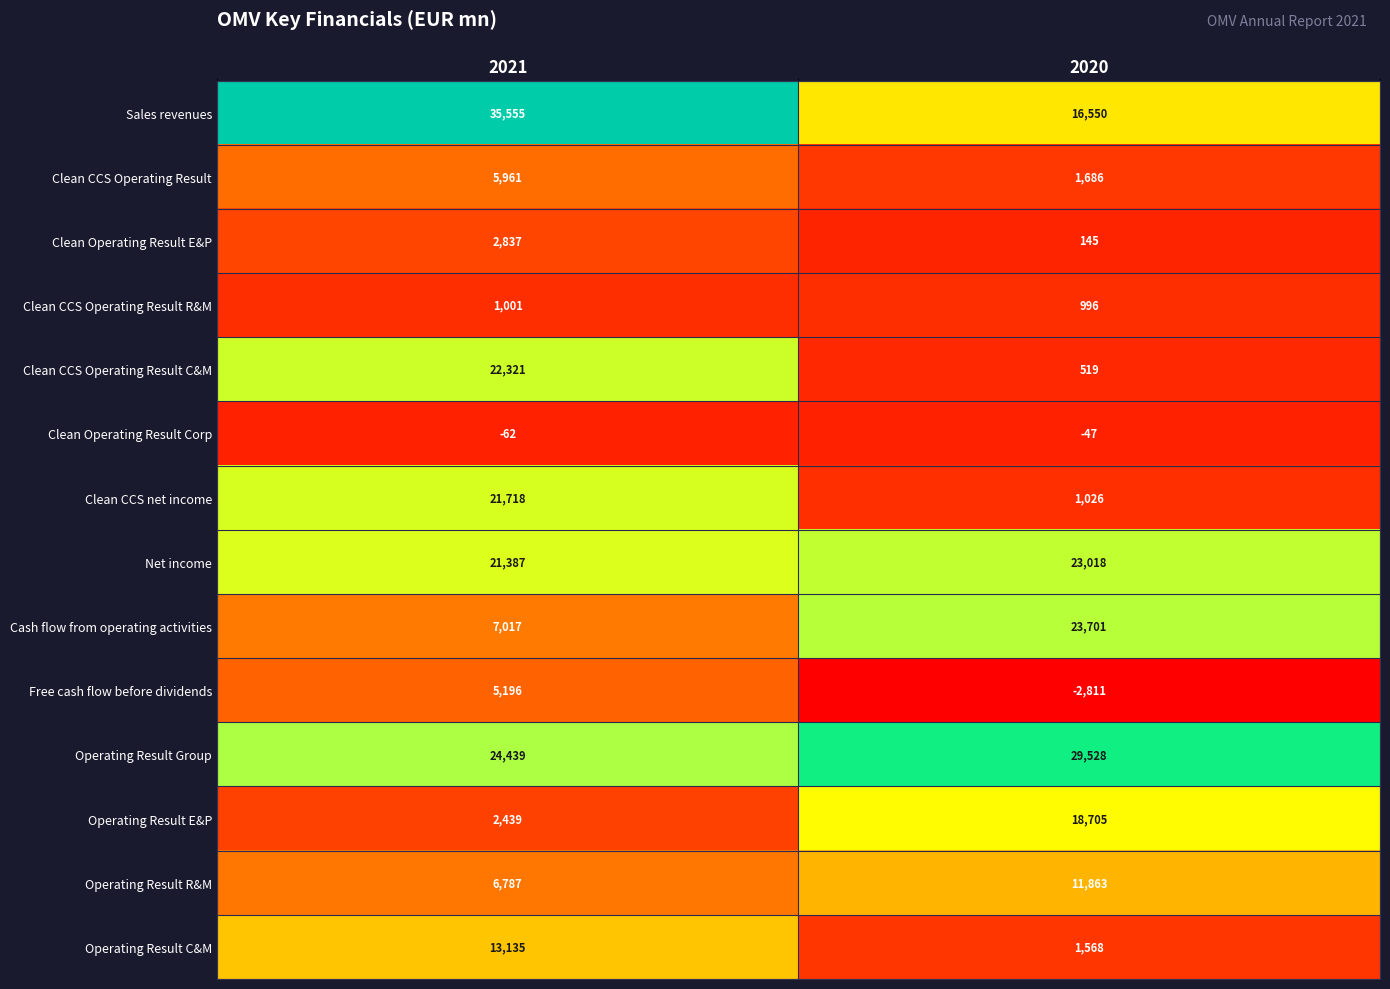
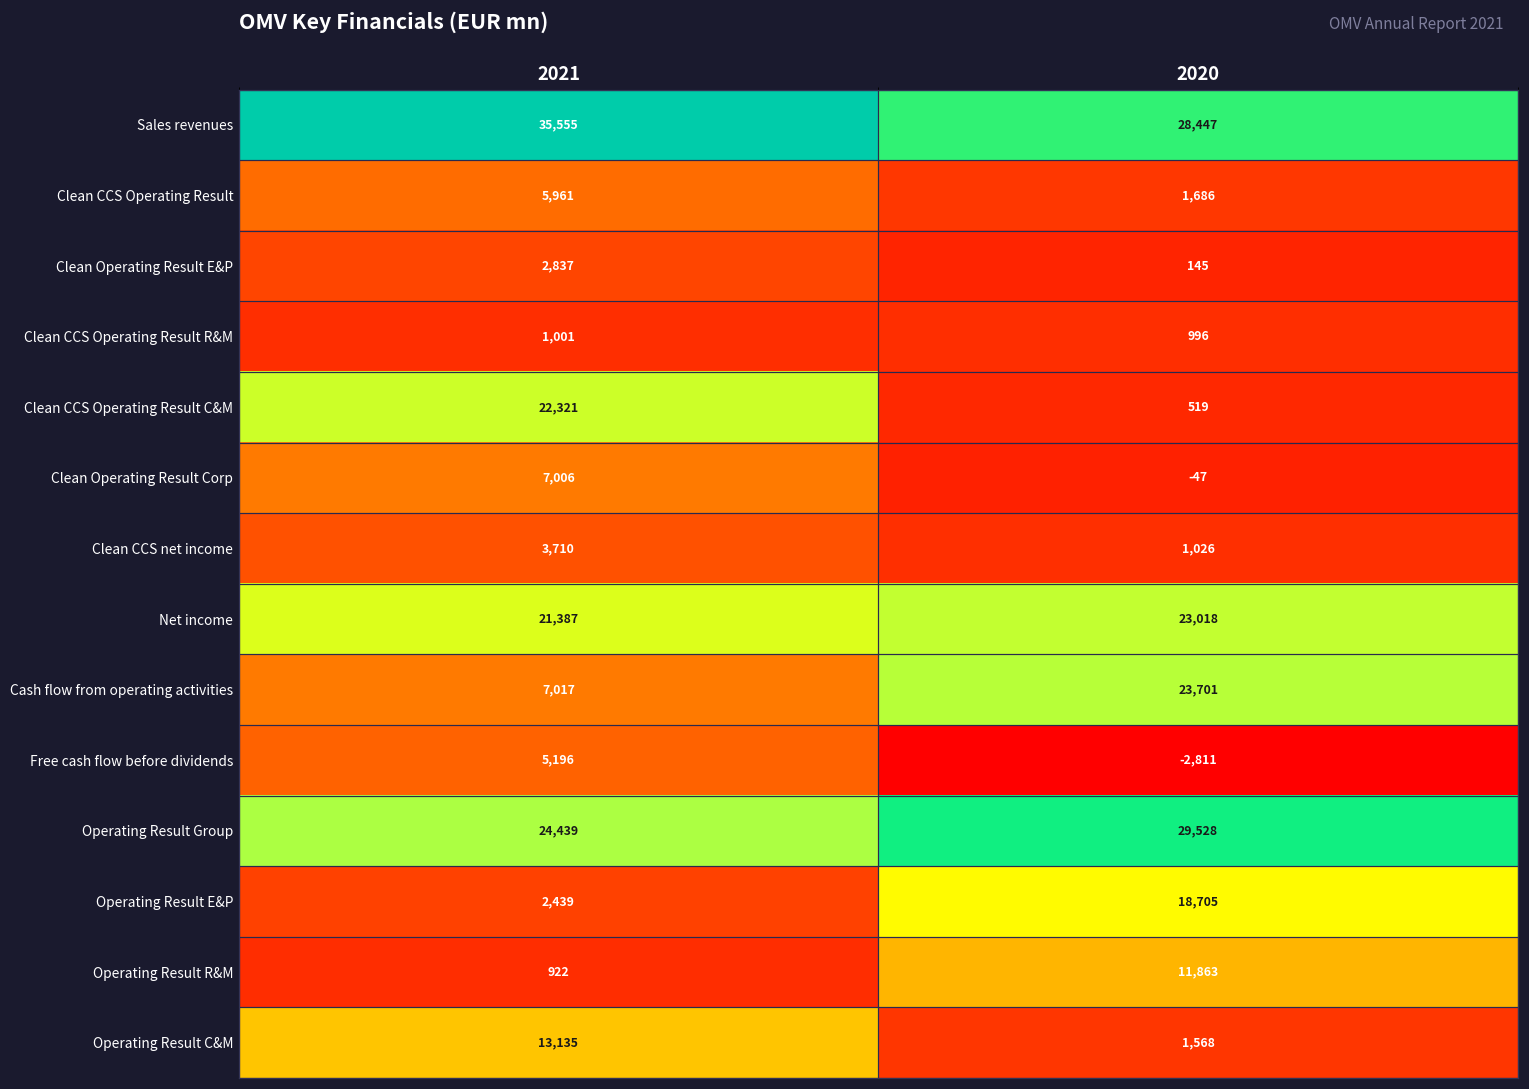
Sales revenues, 2020: 16,550 -> 28,447
Clean Operating Result Corp, 2021: -62 -> 7,006
Clean CCS net income, 2021: 21,718 -> 3,710
Operating Result R&M, 2021: 6,787 -> 922
